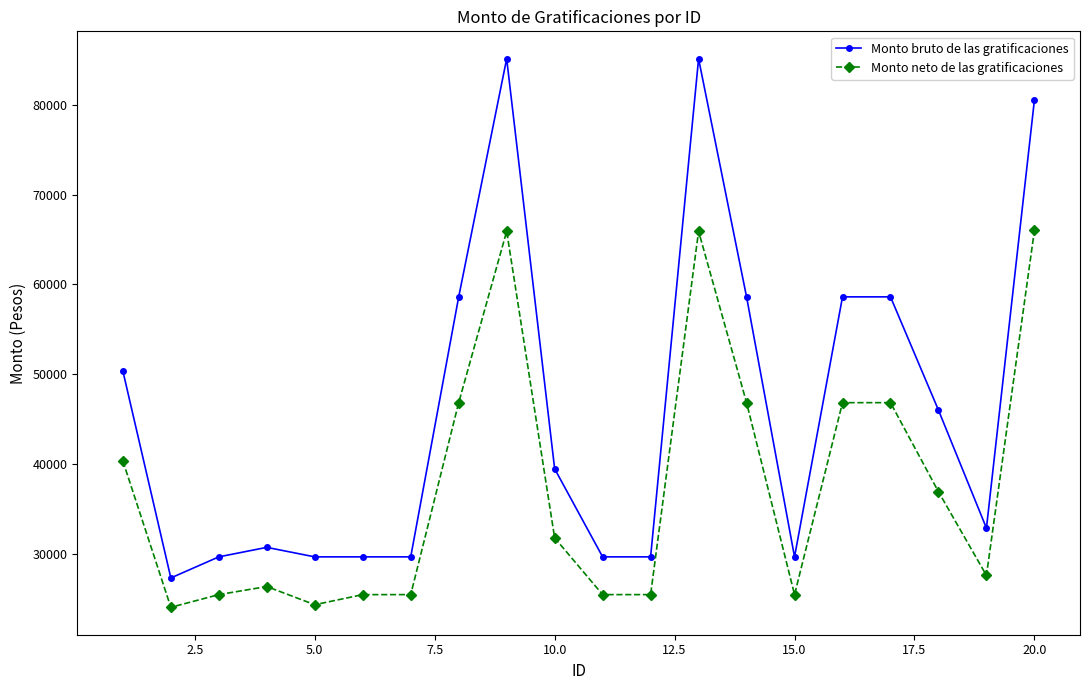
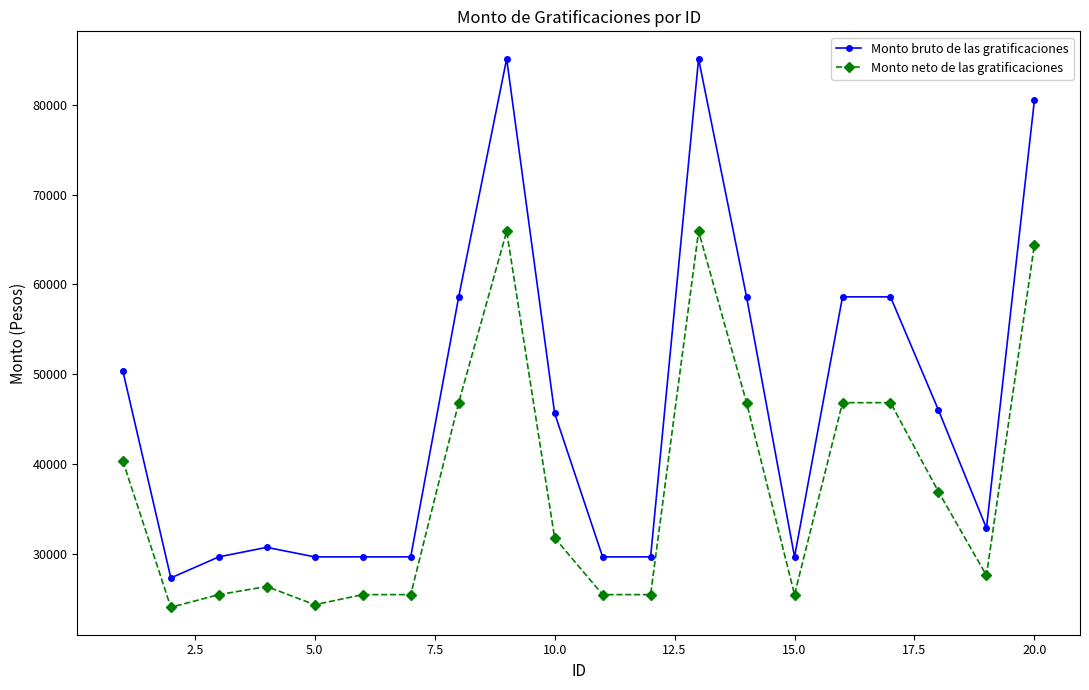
Monto bruto de las gratificaciones, 10.0: 39000 -> 46000
Monto neto de las gratificaciones, 20.0: 66000 -> 64000
